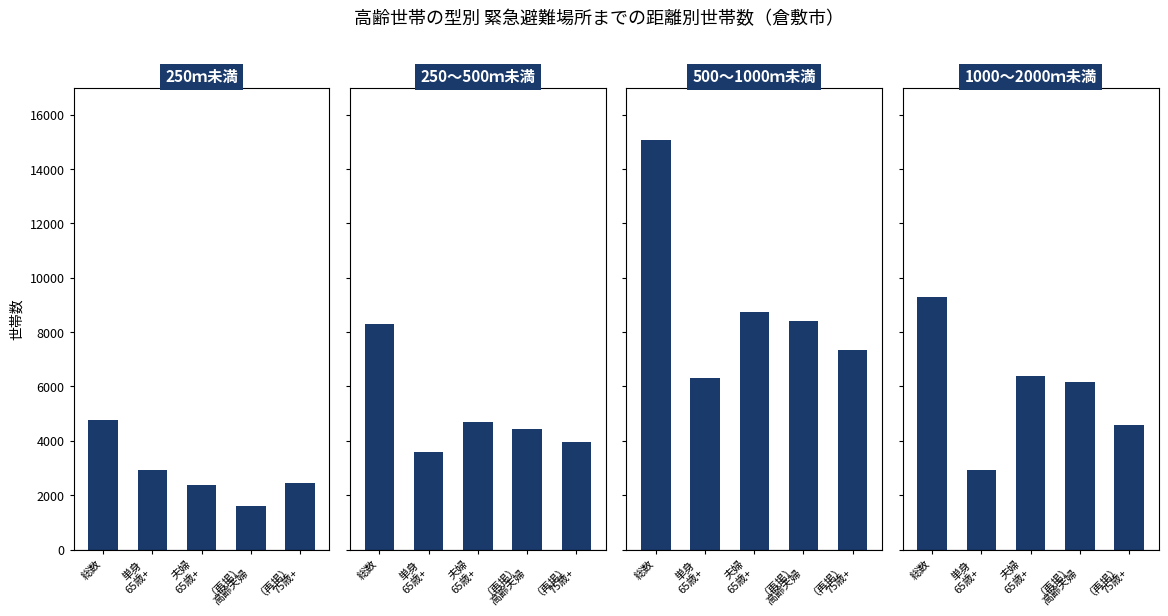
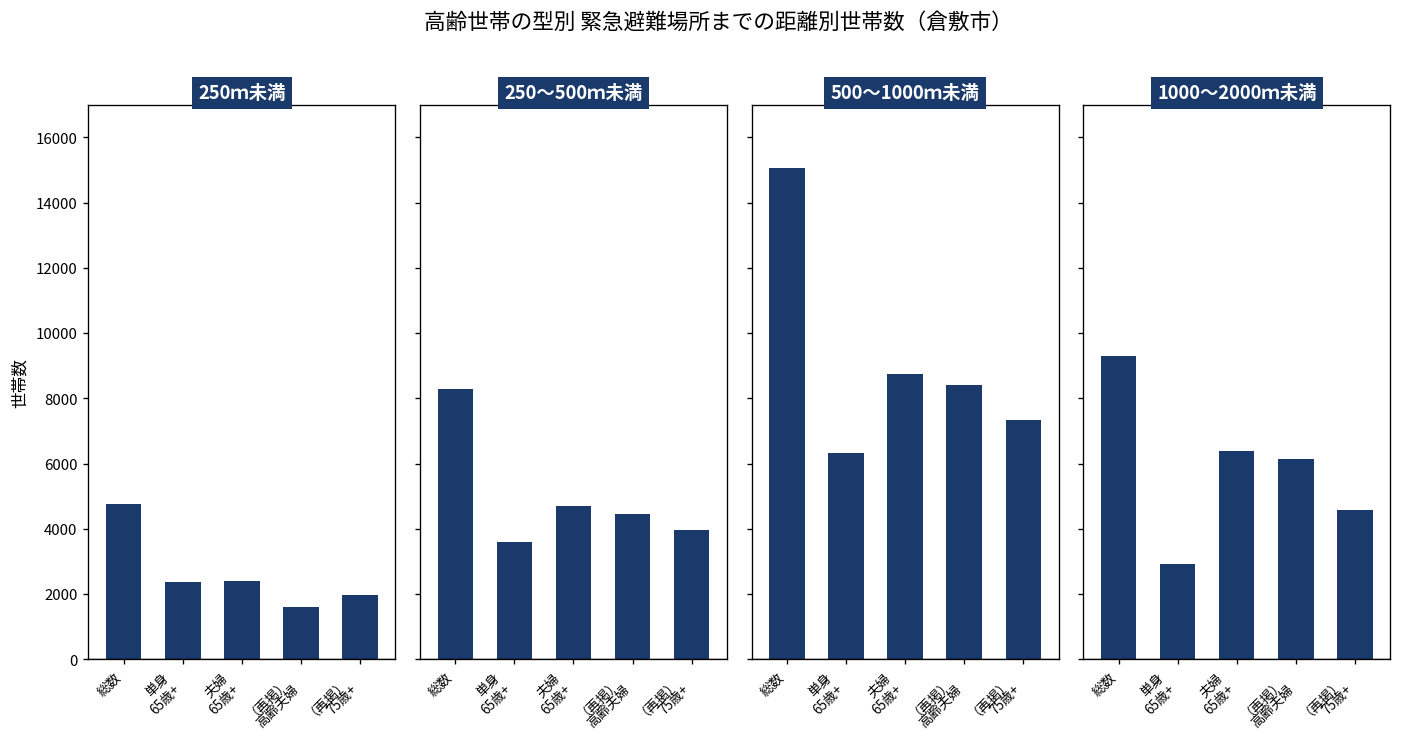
250ｍ未満, 単身 65歳+: 2900 -> 2400
250ｍ未満, （再掲） 75歳+: 2500 -> 2000
